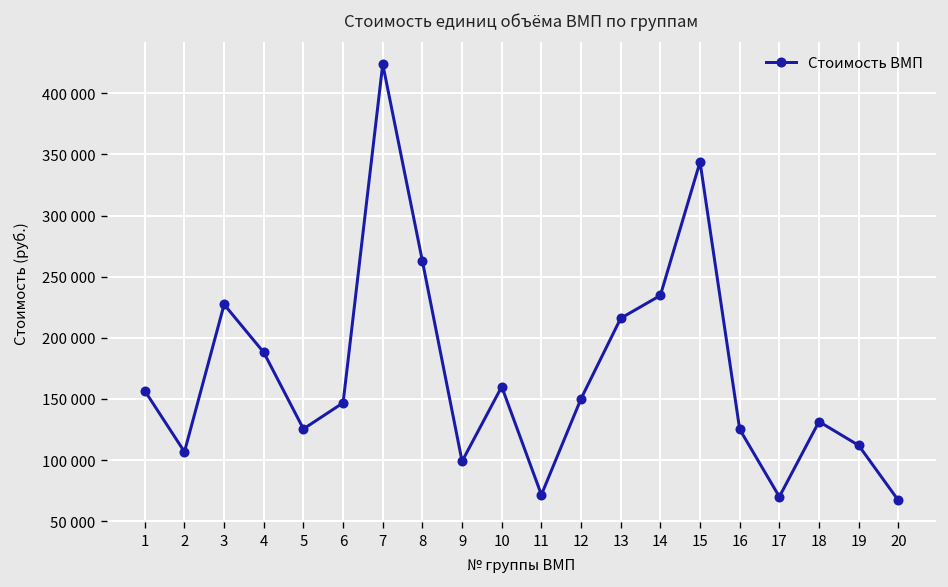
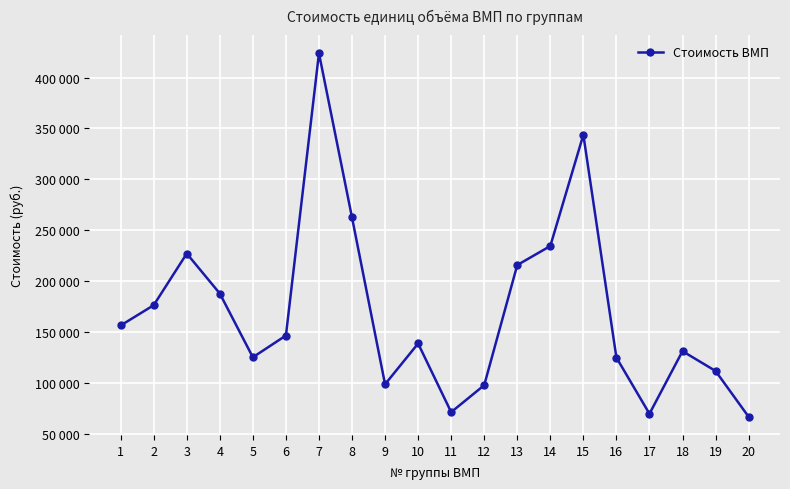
2: 107000 -> 177000
10: 160000 -> 139000
12: 150000 -> 98000
